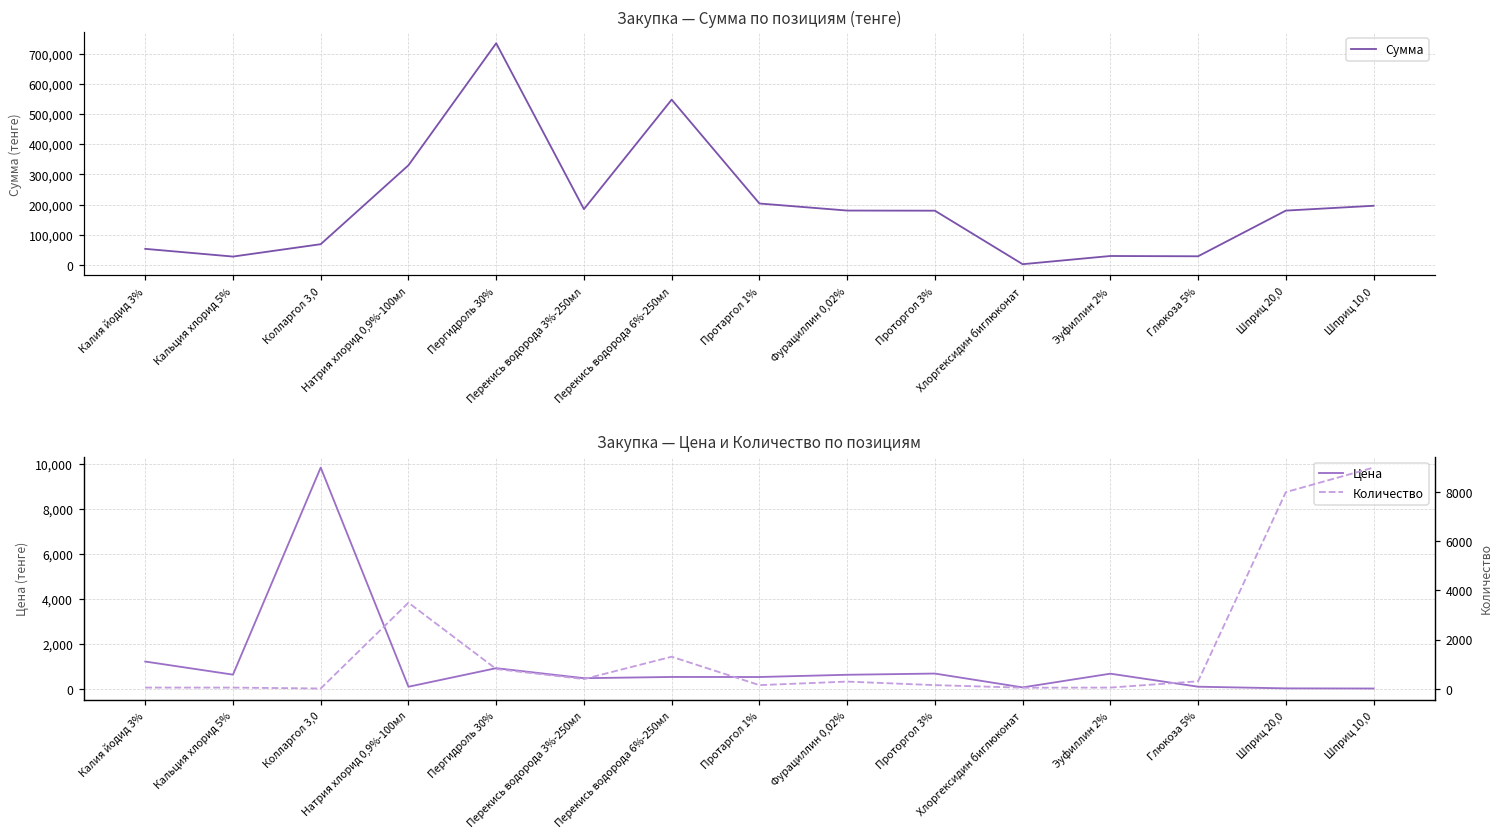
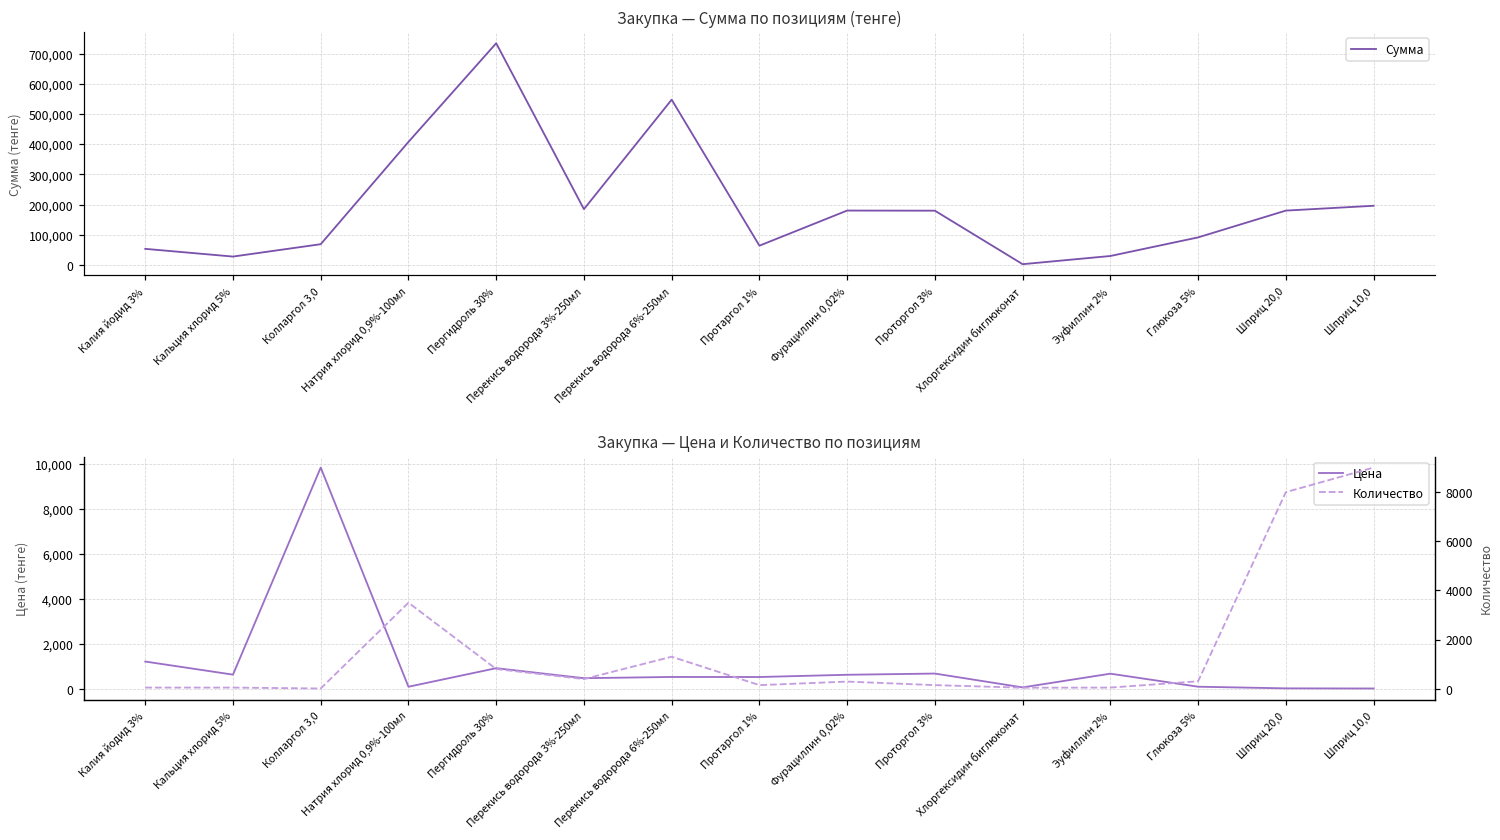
Закупка — Сумма по позициям (тенге), Натрия хлорид 0,9%-100мл: 330,000 -> 410,000
Закупка — Сумма по позициям (тенге), Протаргол 1%: 200,000 -> 60,000
Закупка — Сумма по позициям (тенге), Глюкоза 5%: 30,000 -> 90,000
